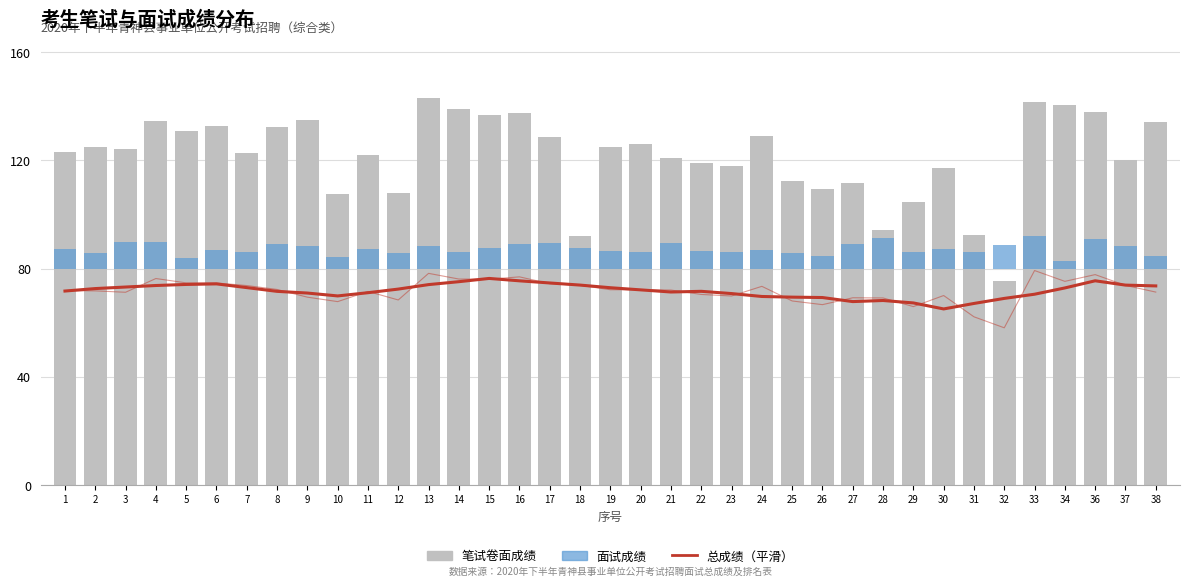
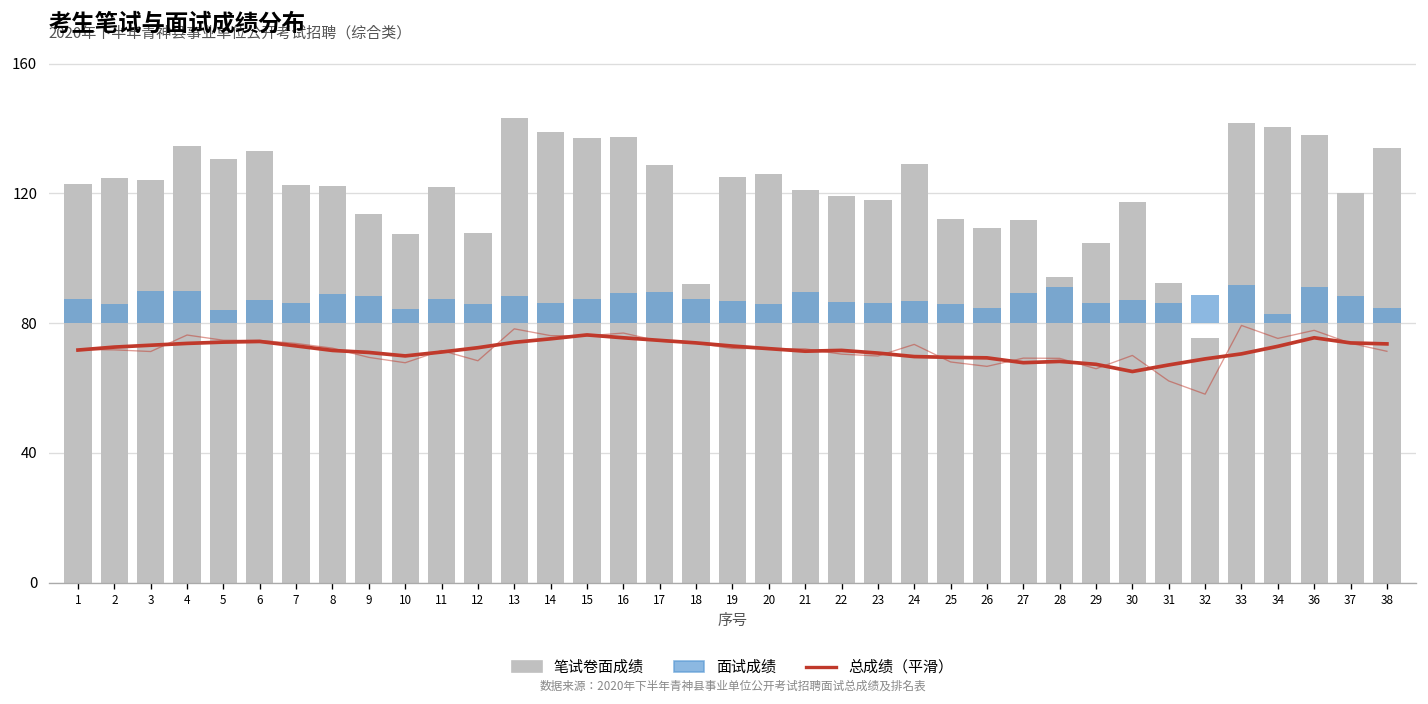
笔试卷面成绩, 8: 132 -> 122
笔试卷面成绩, 9: 135 -> 114
